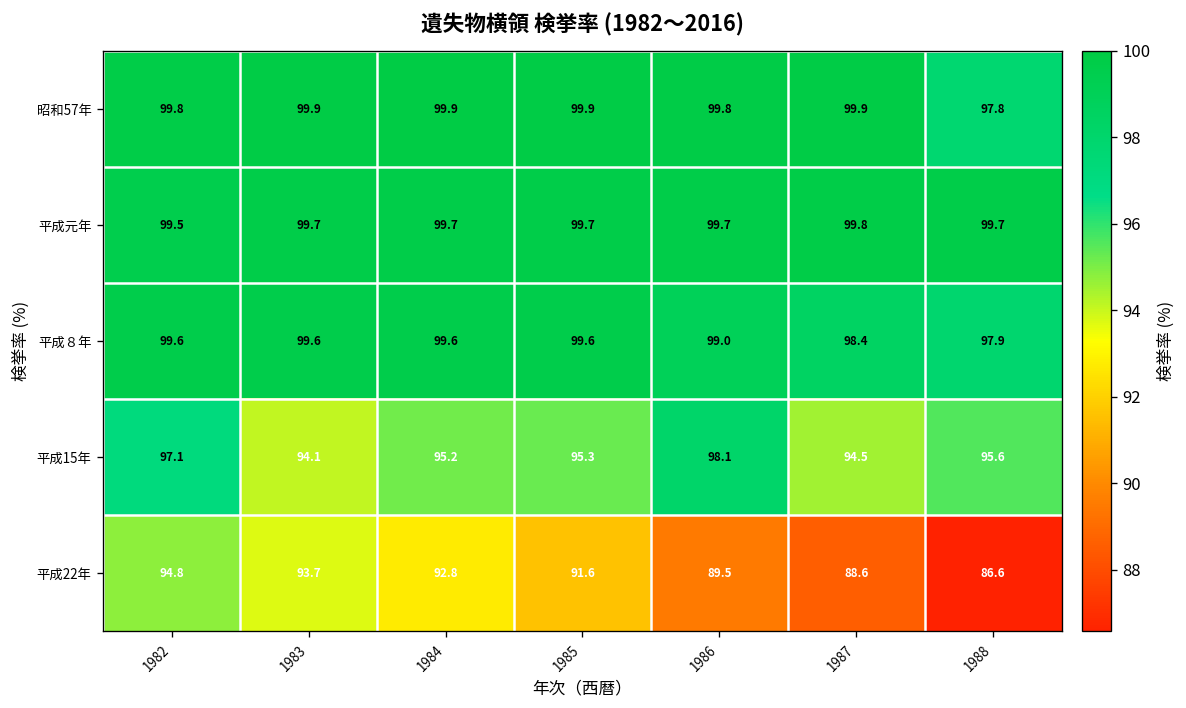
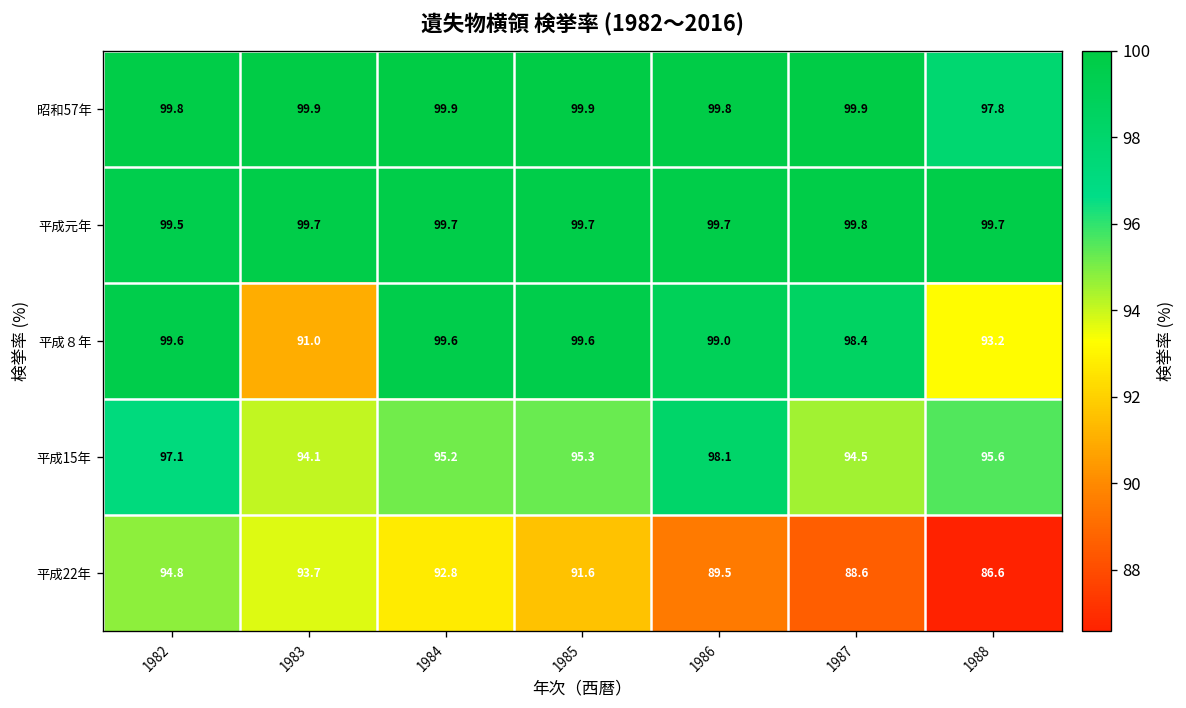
平成８年, 1983: 99.6 -> 91.0
平成８年, 1988: 97.9 -> 93.2
